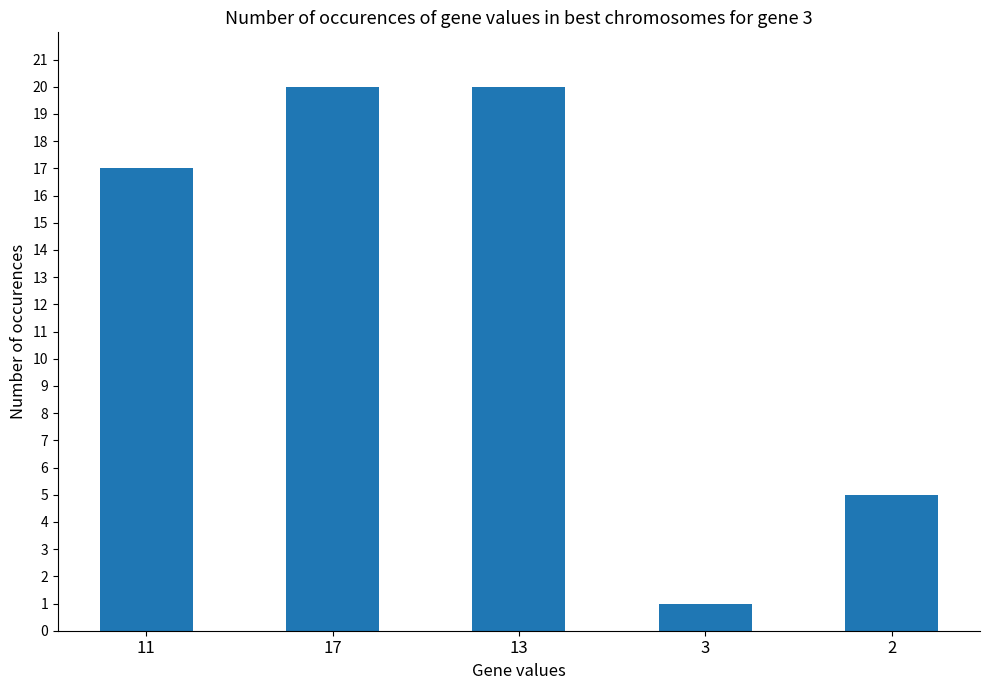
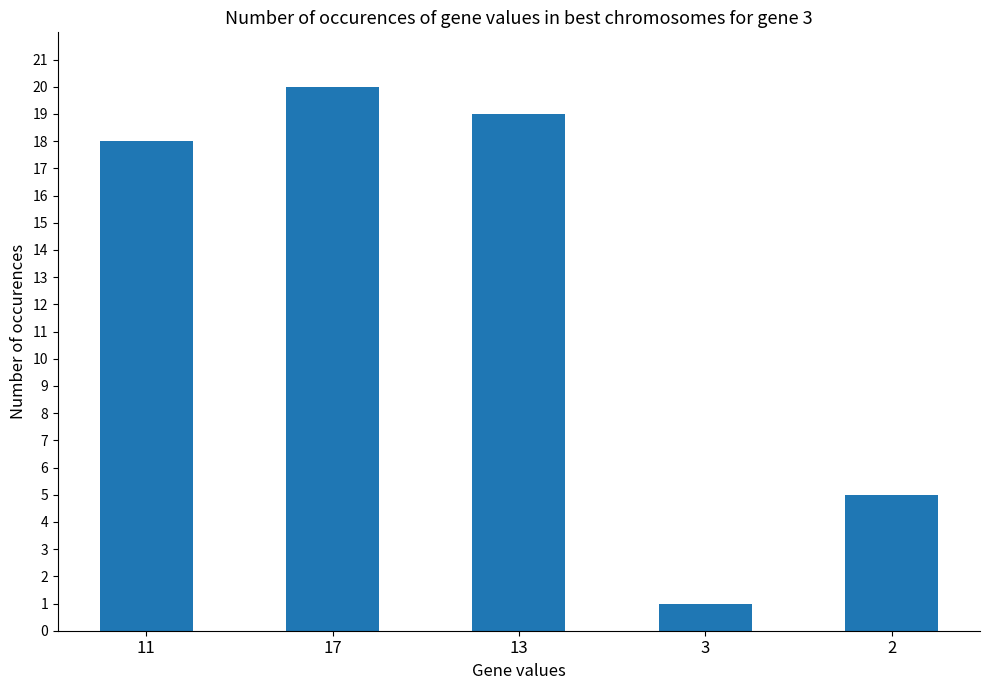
11: 17 -> 18
13: 20 -> 19
